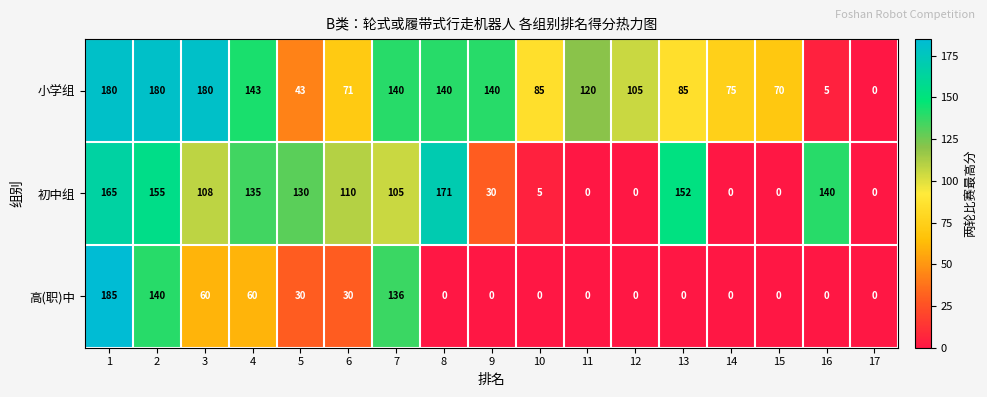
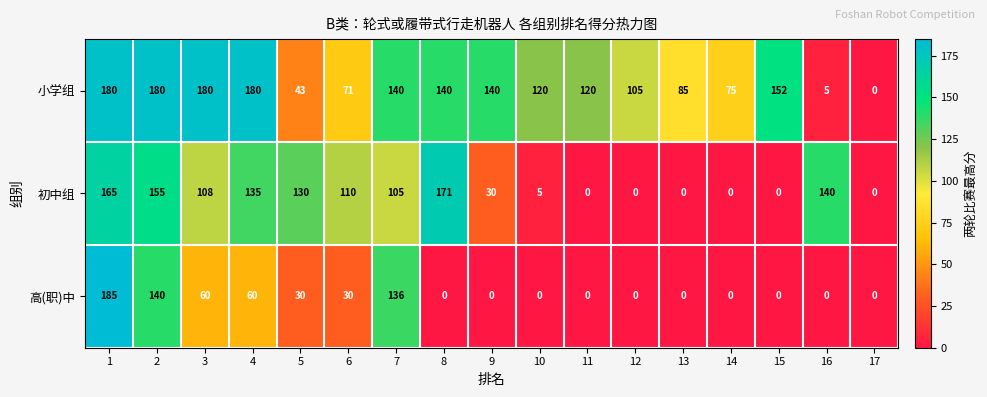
小学组, 4: 143 -> 180
小学组, 10: 85 -> 120
小学组, 15: 70 -> 152
初中组, 13: 152 -> 0
